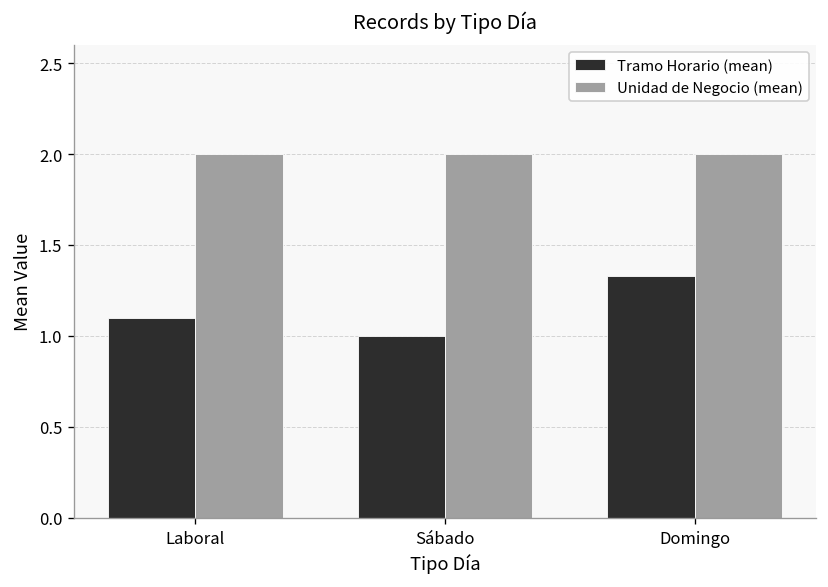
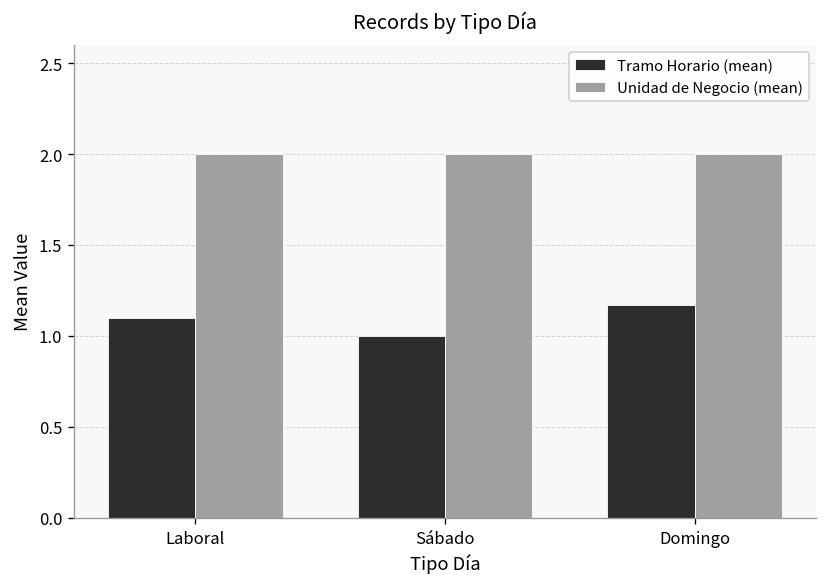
Tramo Horario (mean), Domingo: 1.33 -> 1.17
